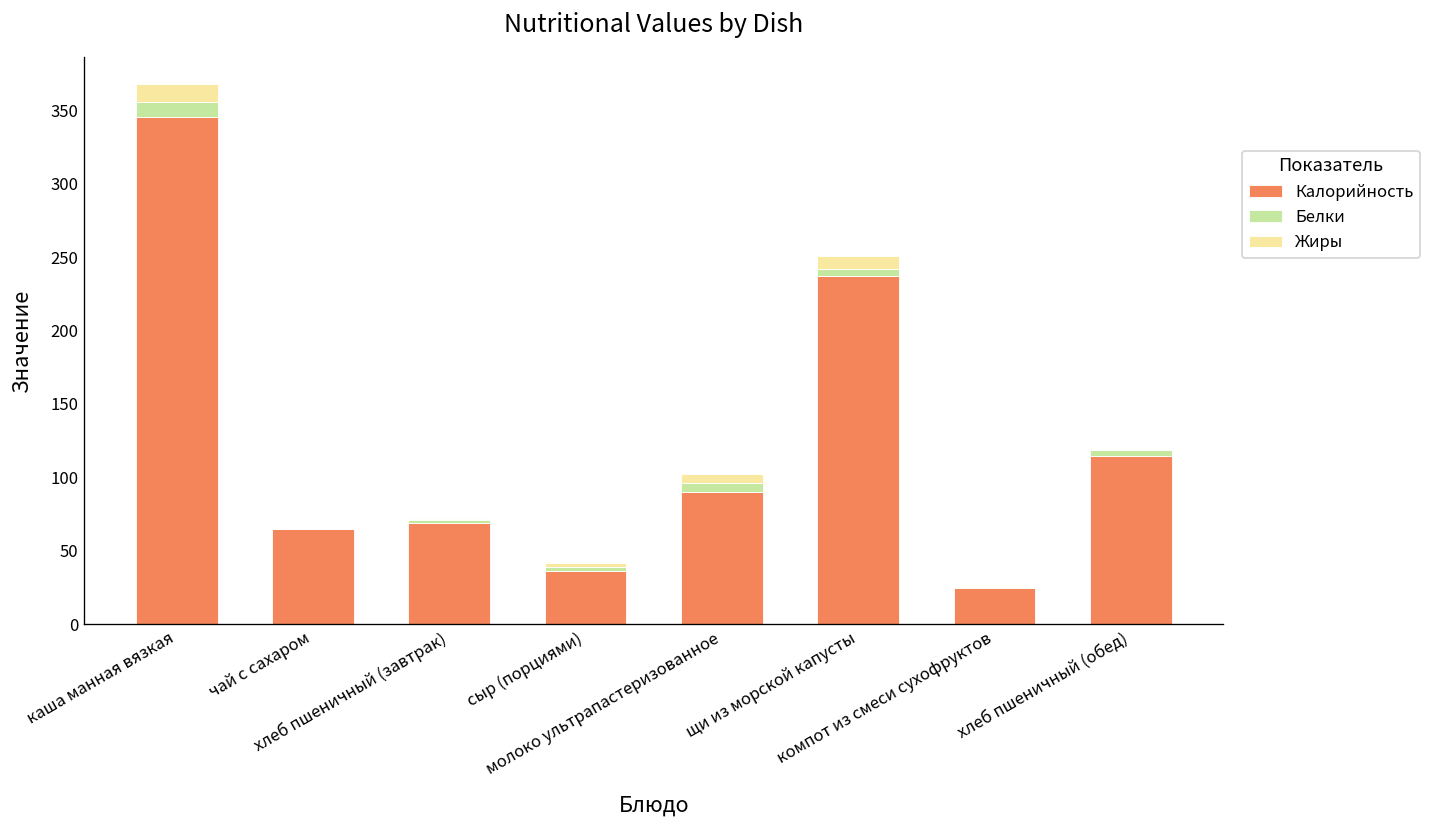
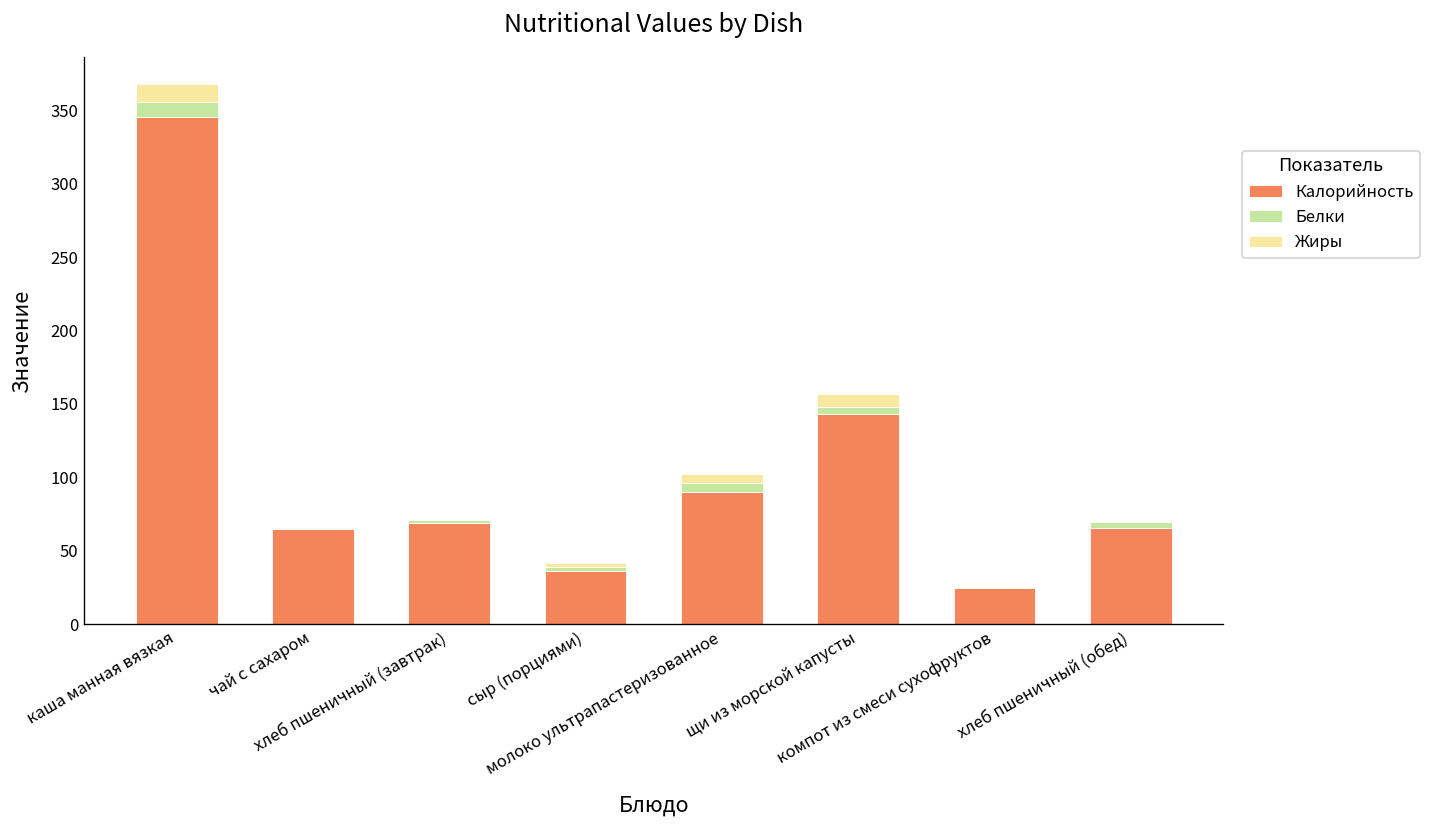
Калорийность, щи из морской капусты: 237 -> 143
Калорийность, хлеб пшеничный (обед): 115 -> 66
